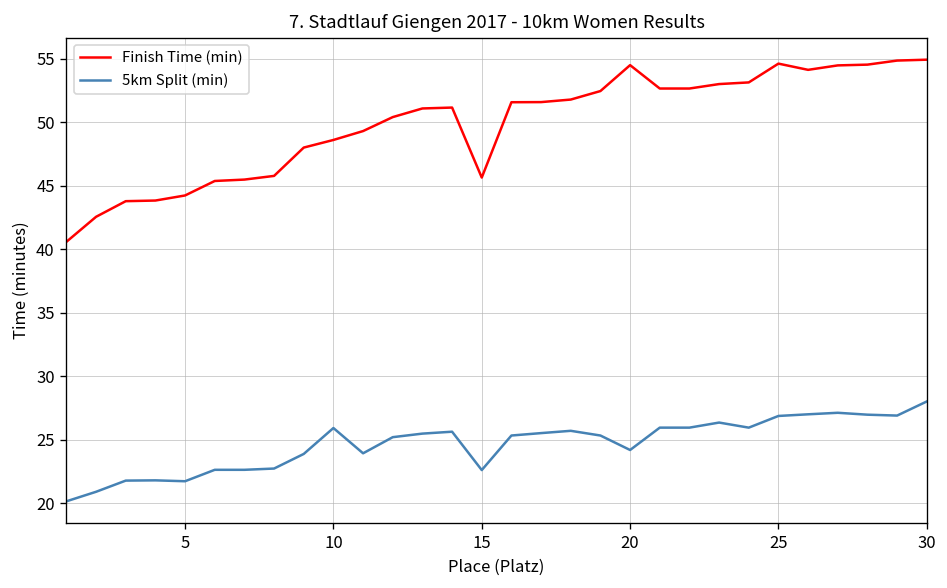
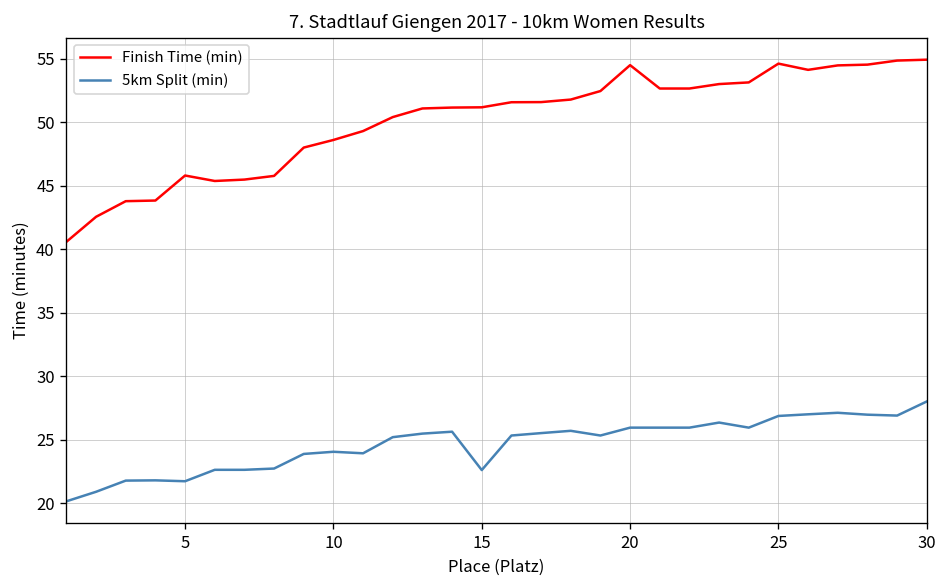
Finish Time (min), 5: 44.2 -> 45.8
5km Split (min), 10: 25.9 -> 24.1
Finish Time (min), 15: 45.6 -> 51.2
5km Split (min), 20: 24.2 -> 26.0
